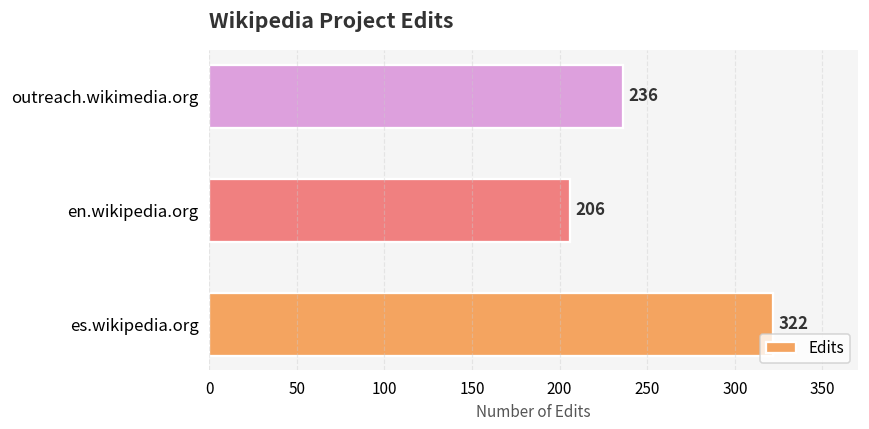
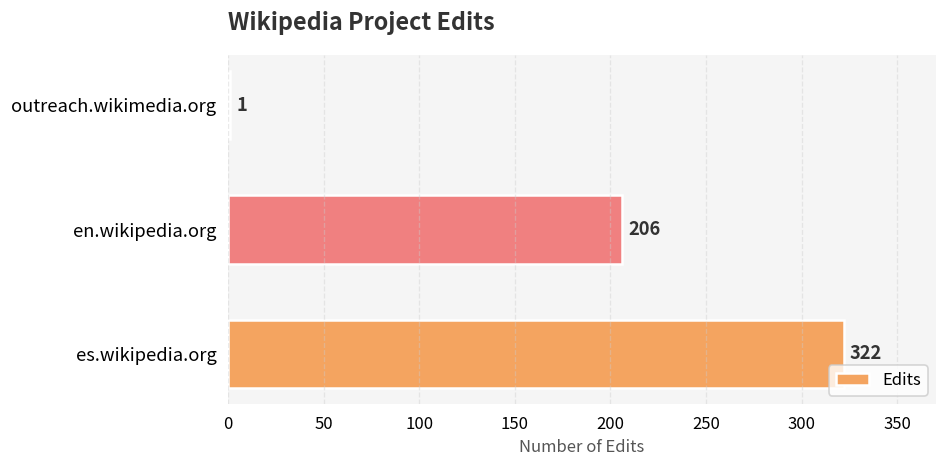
outreach.wikimedia.org: 236 -> 1
